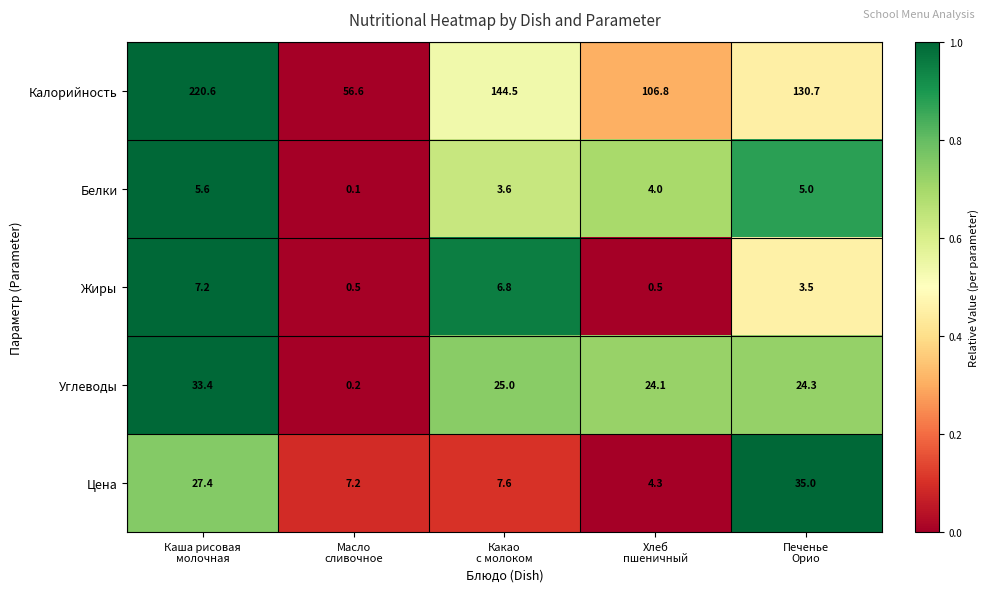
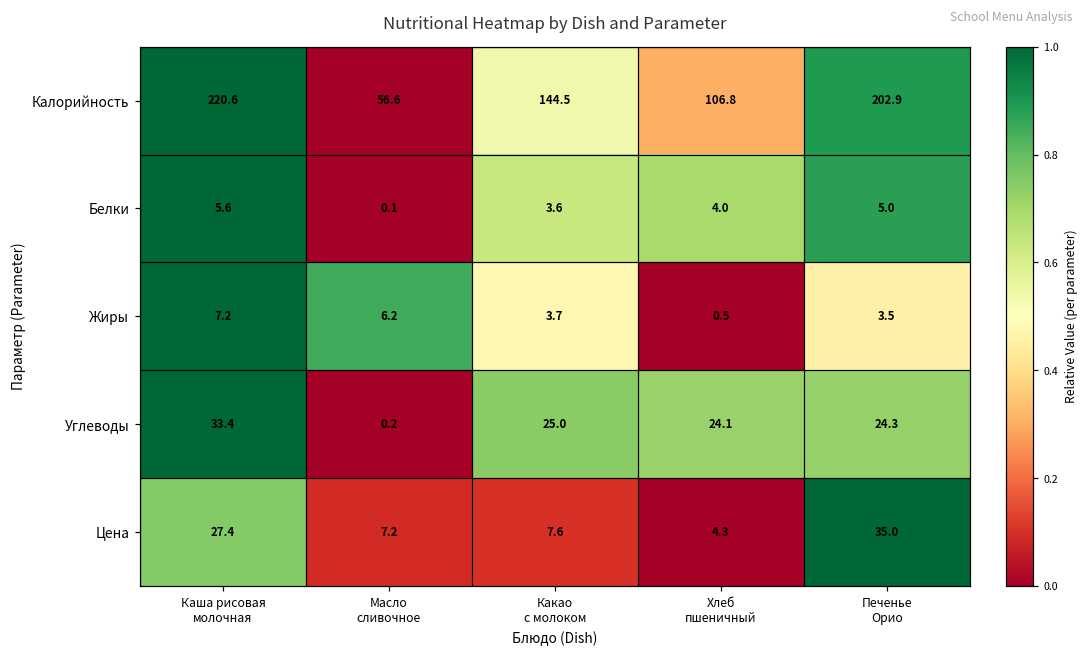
Калорийность, Печенье Орио: 130.7 -> 202.9
Жиры, Масло сливочное: 0.5 -> 6.2
Жиры, Какао с молоком: 6.8 -> 3.7
